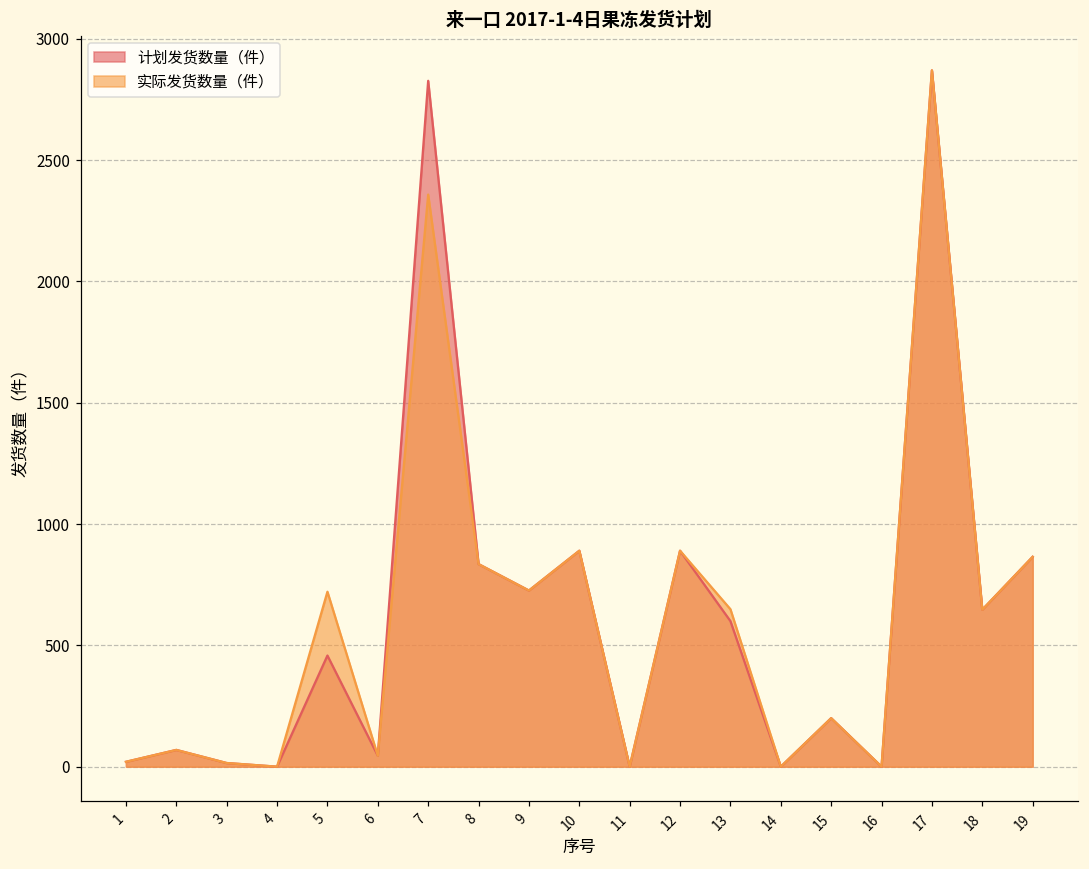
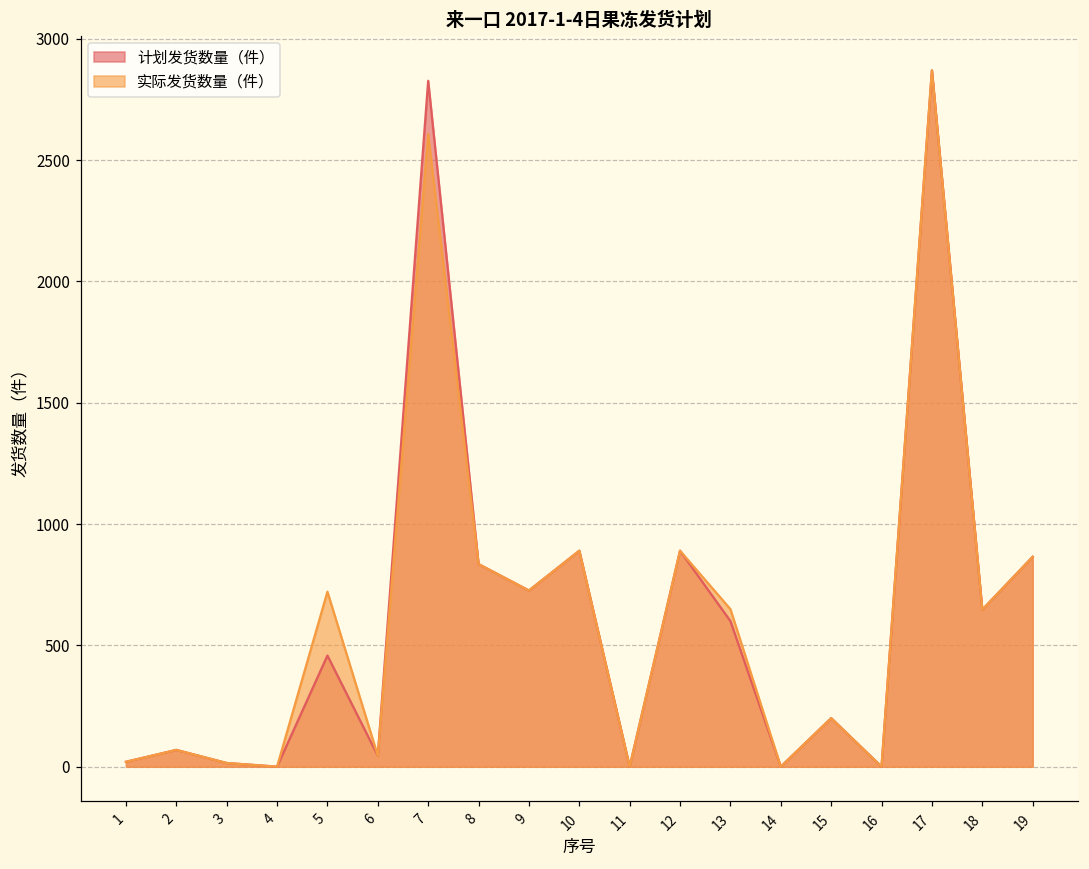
实际发货数量（件）, 7: 2360 -> 2610
